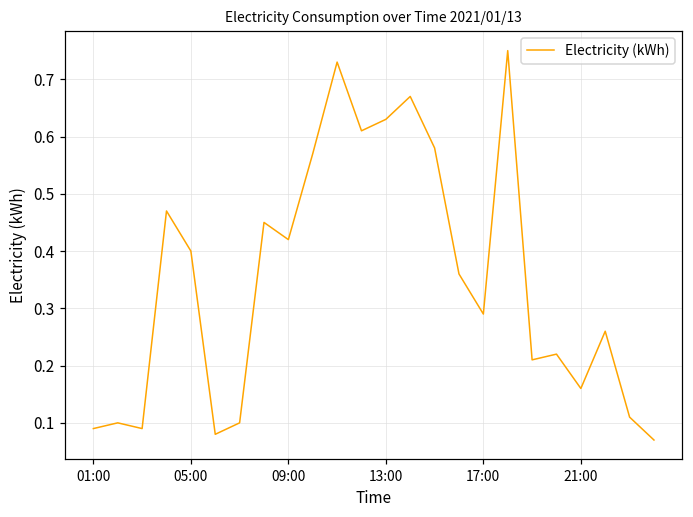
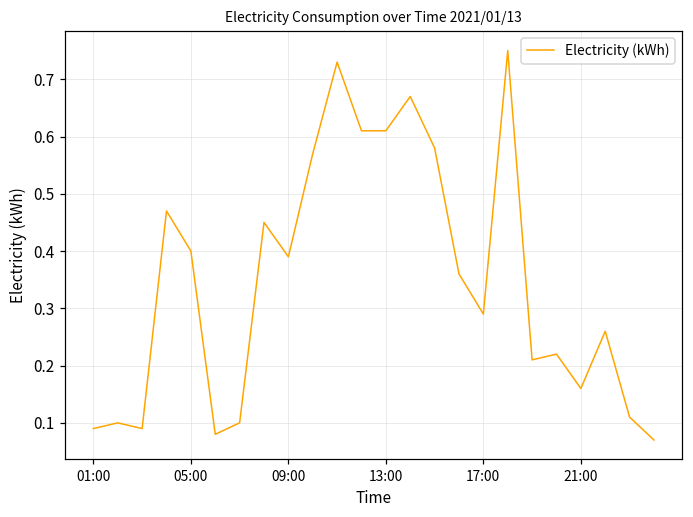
09:00: 0.42 -> 0.39
13:00: 0.63 -> 0.61
